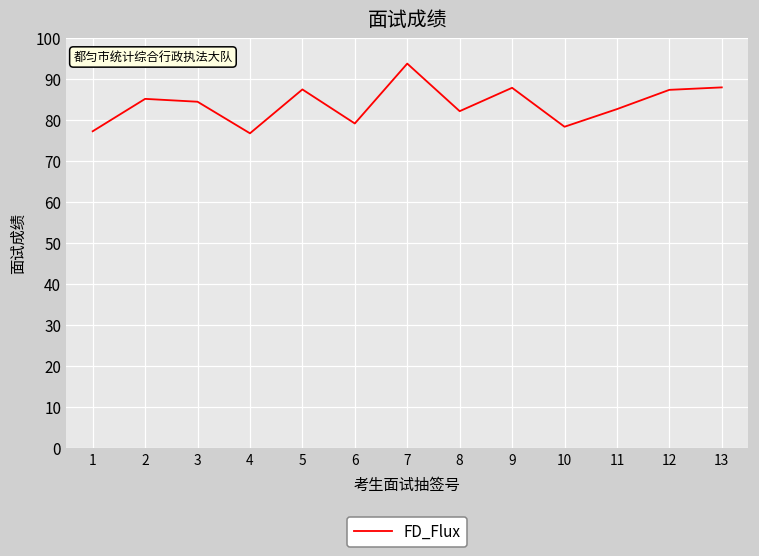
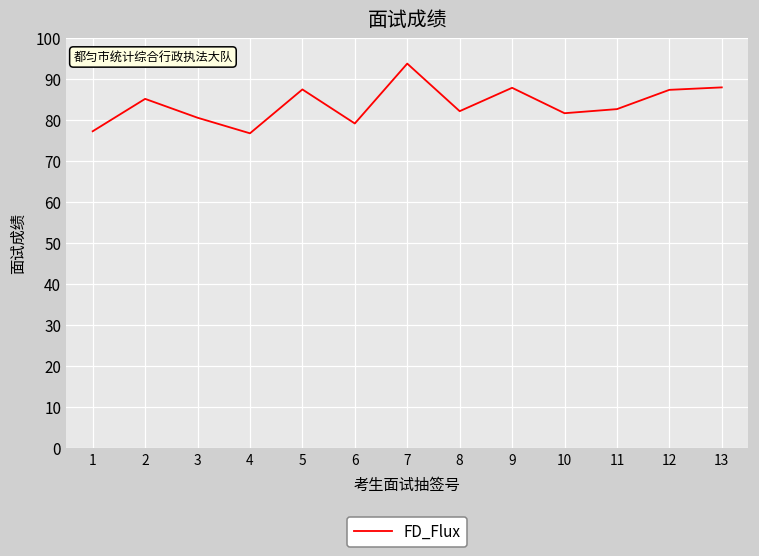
3: 85 -> 81
10: 78 -> 82
